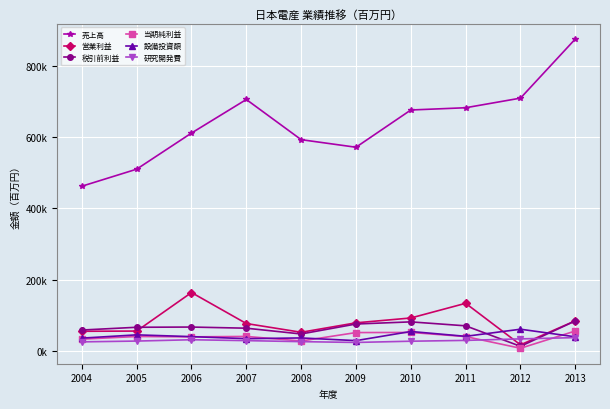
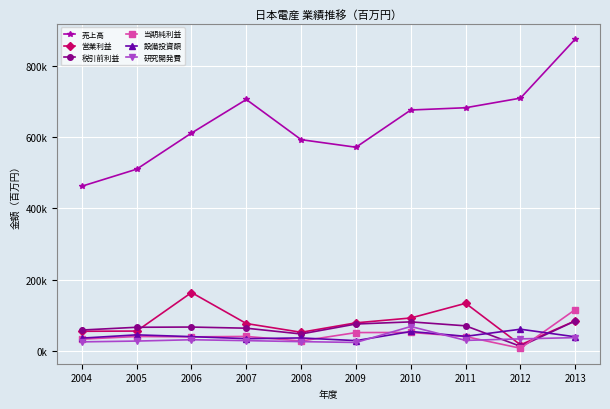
研究開発費, 2010: 30000 -> 70000
当期純利益, 2013: 60000 -> 120000
